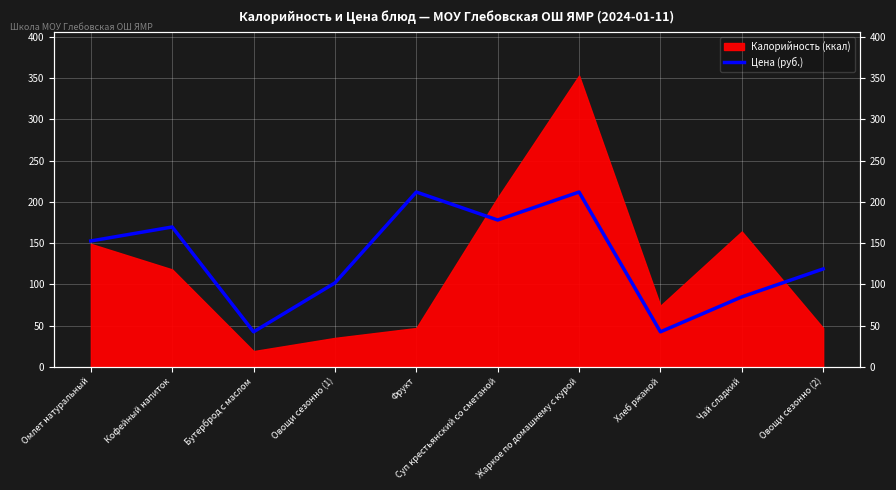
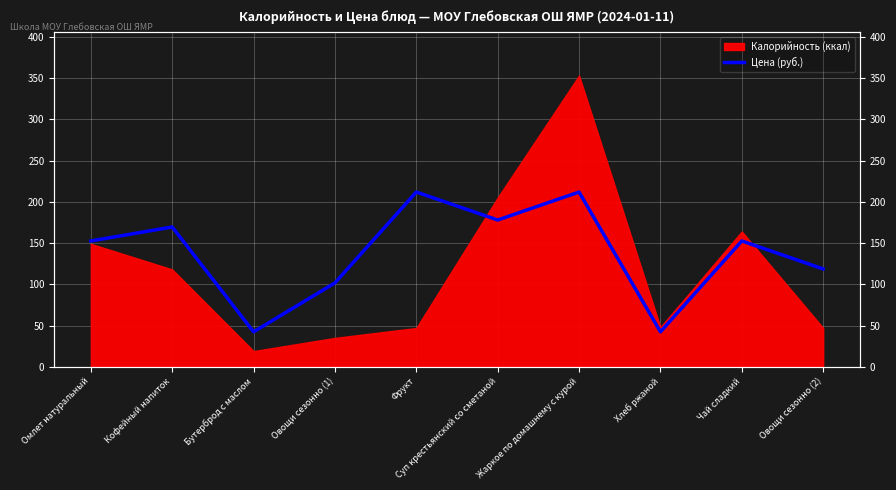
Калорийность (ккал), Хлеб ржаной: 70 -> 50
Цена (руб.), Чай сладкий: 80 -> 150
